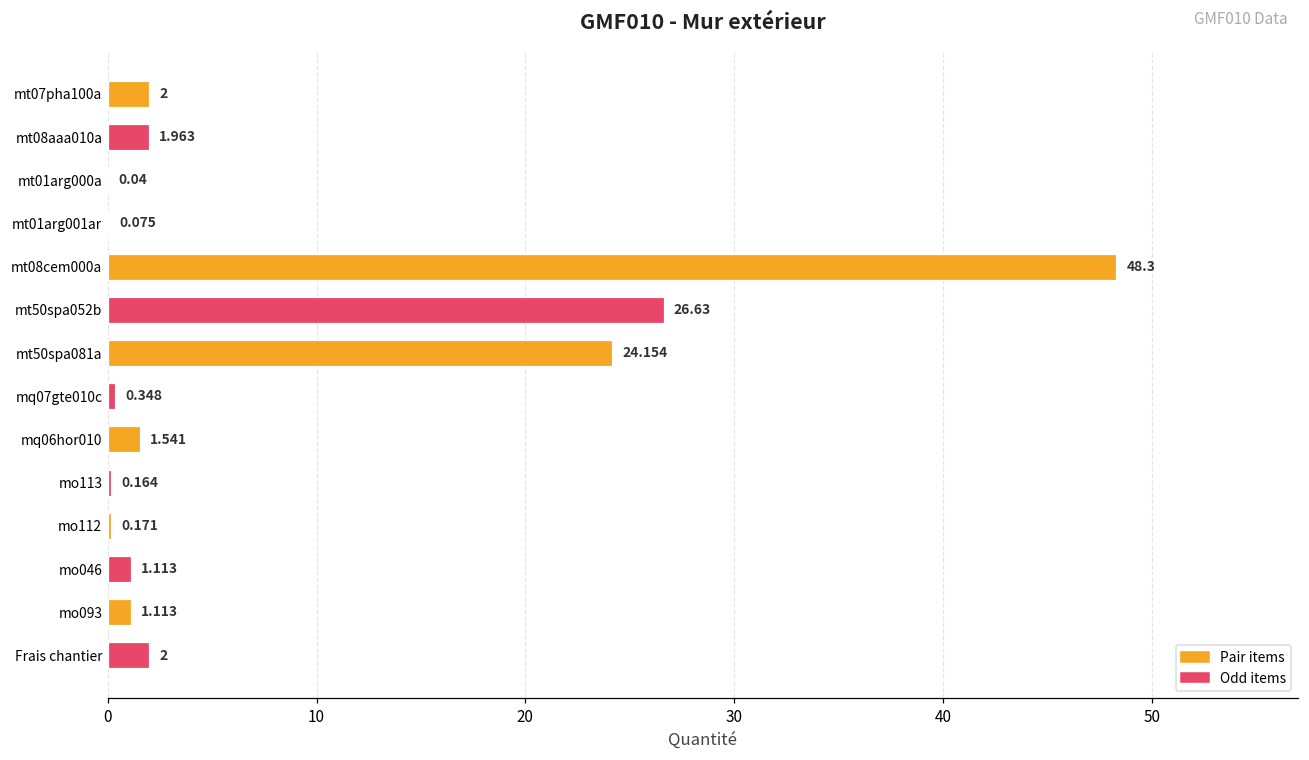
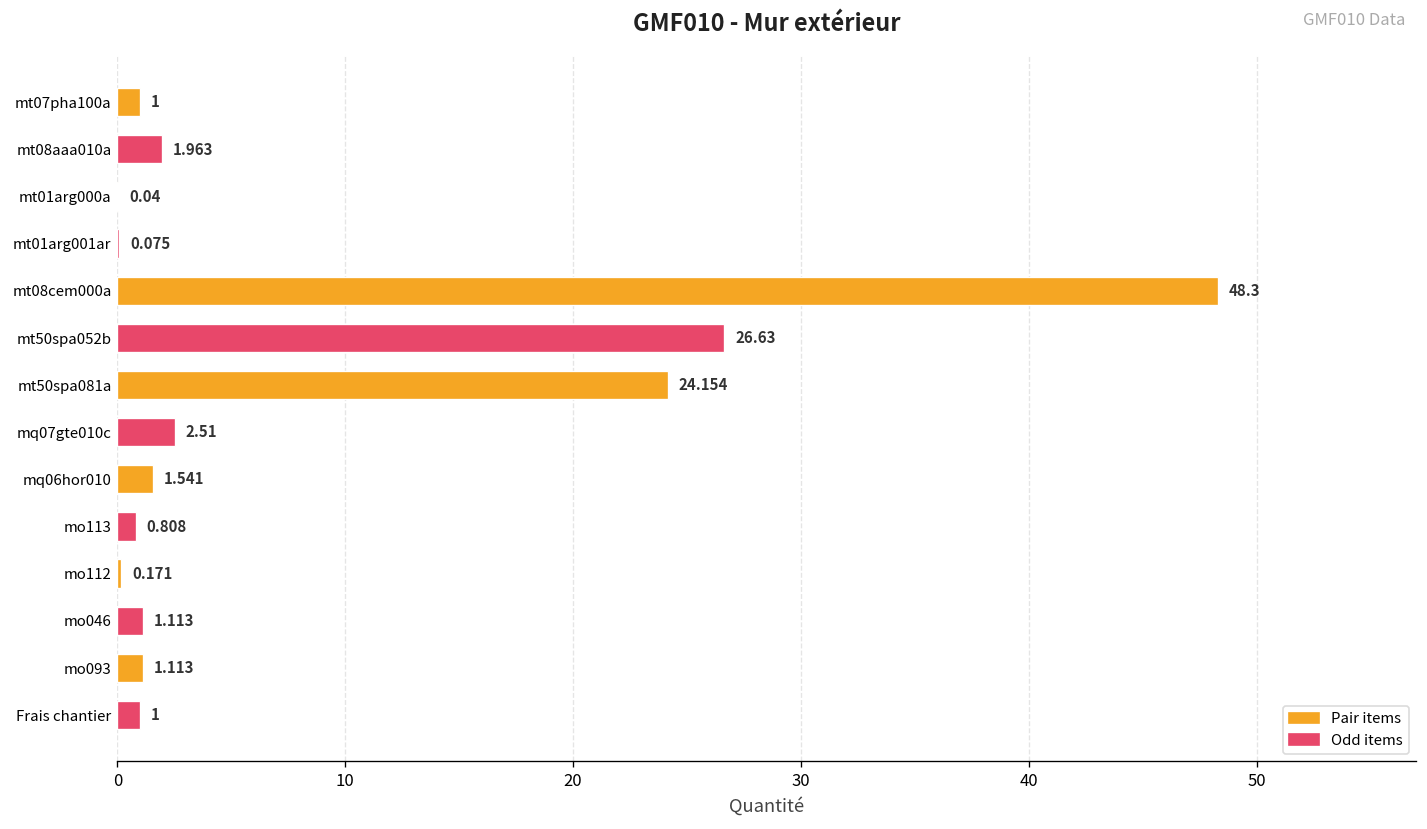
mt07pha100a: 2 -> 1
mq07gte010c: 0.348 -> 2.51
mo113: 0.164 -> 0.808
Frais chantier: 2 -> 1
